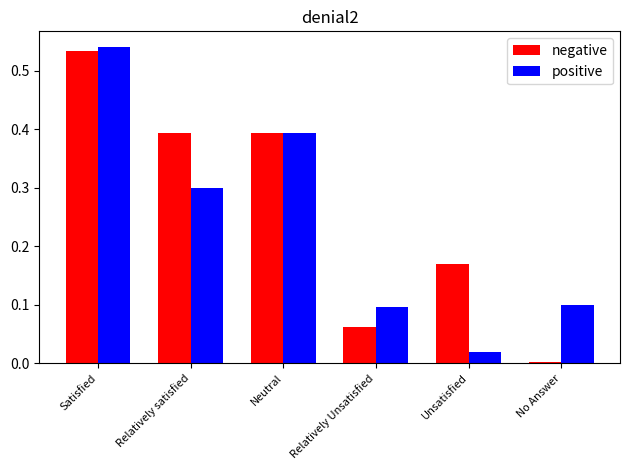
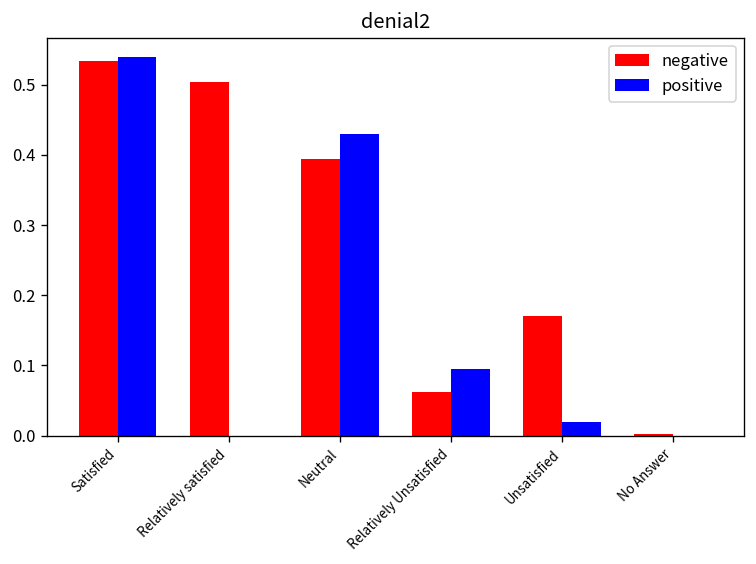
negative, Relatively satisfied: 0.39 -> 0.50
positive, Relatively satisfied: 0.3 -> 0.0
positive, Neutral: 0.39 -> 0.43
positive, No Answer: 0.1 -> 0.0
